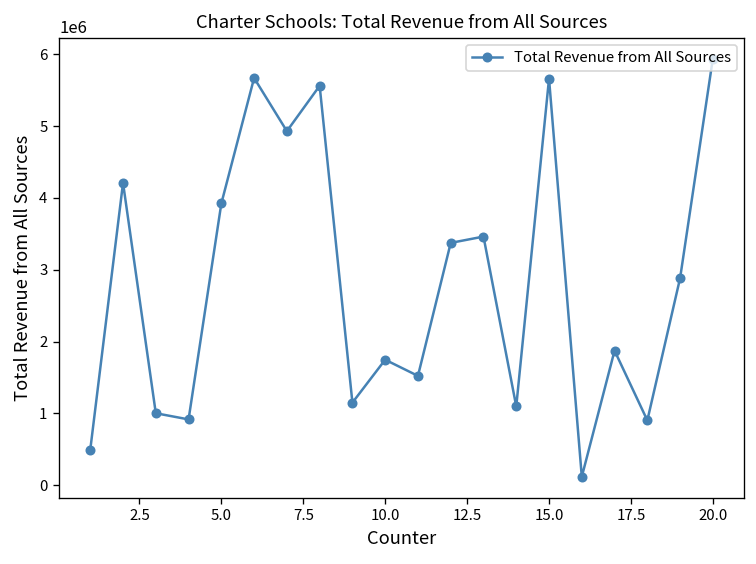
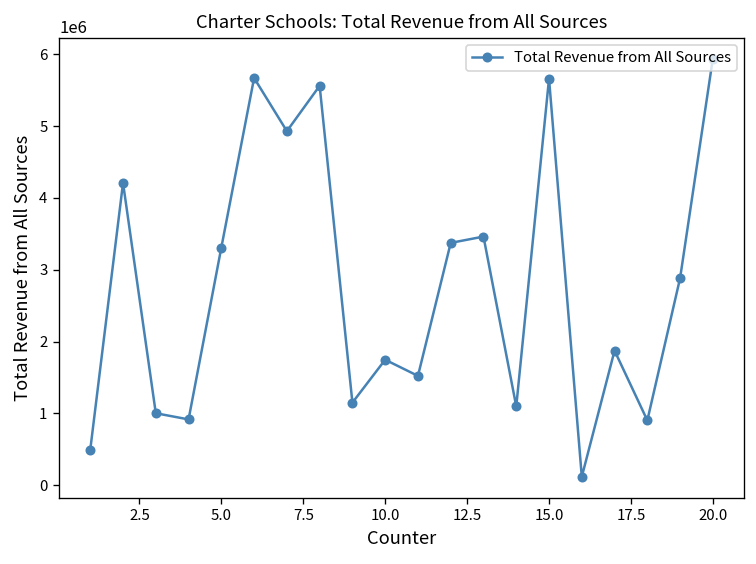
5.0: 3900000 -> 3300000
